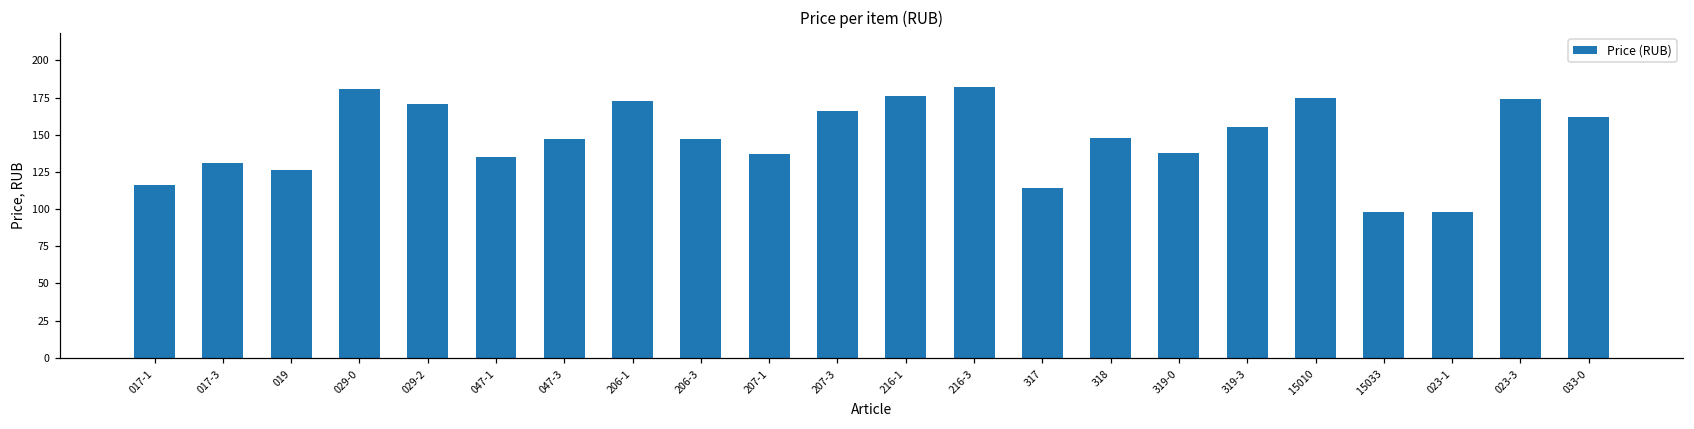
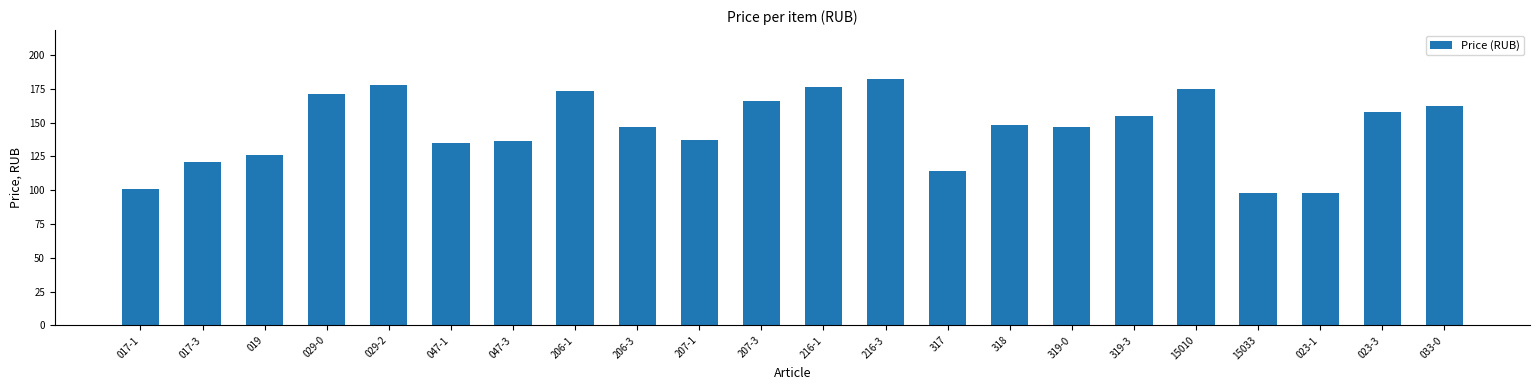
017-1: 116 -> 101
017-3: 131 -> 121
029-0: 181 -> 171
029-2: 171 -> 178
047-3: 147 -> 136
319-0: 138 -> 147
023-3: 174 -> 158
